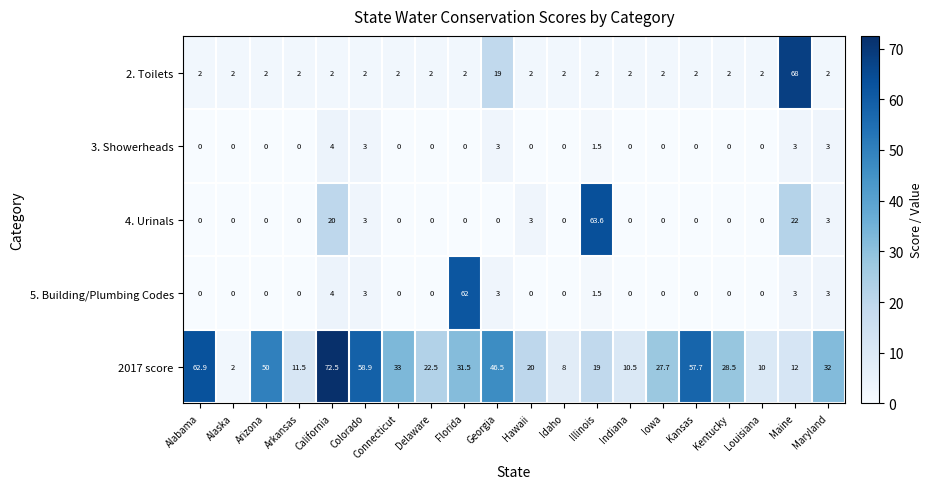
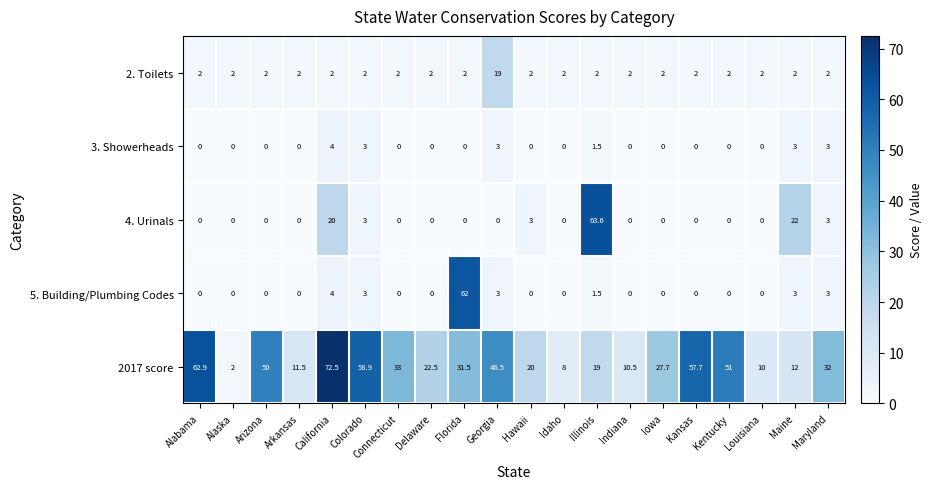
2. Toilets, Maine: 68 -> 2
2017 score, Kentucky: 28.5 -> 51
